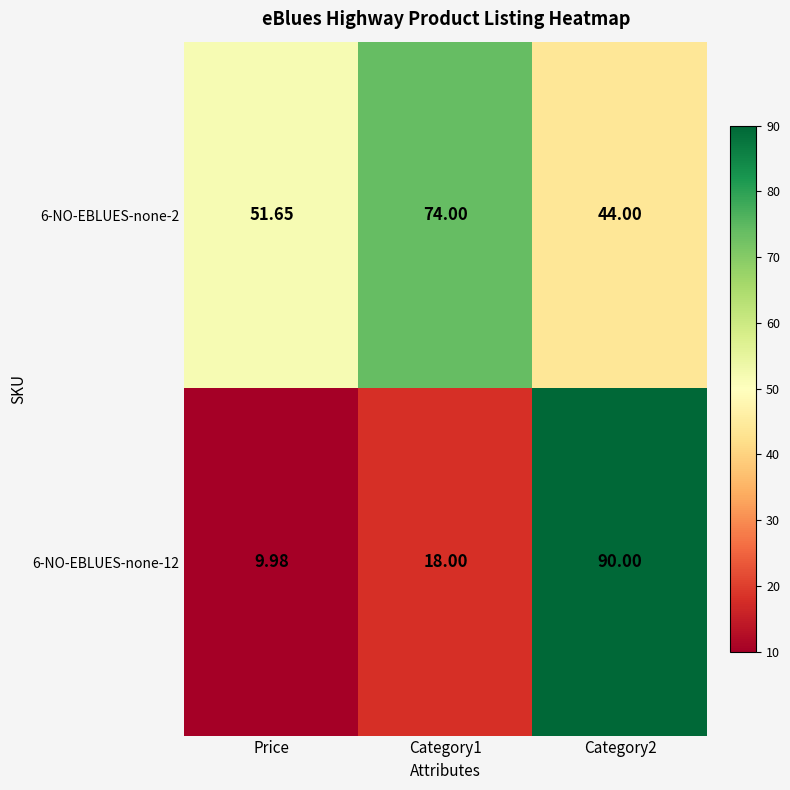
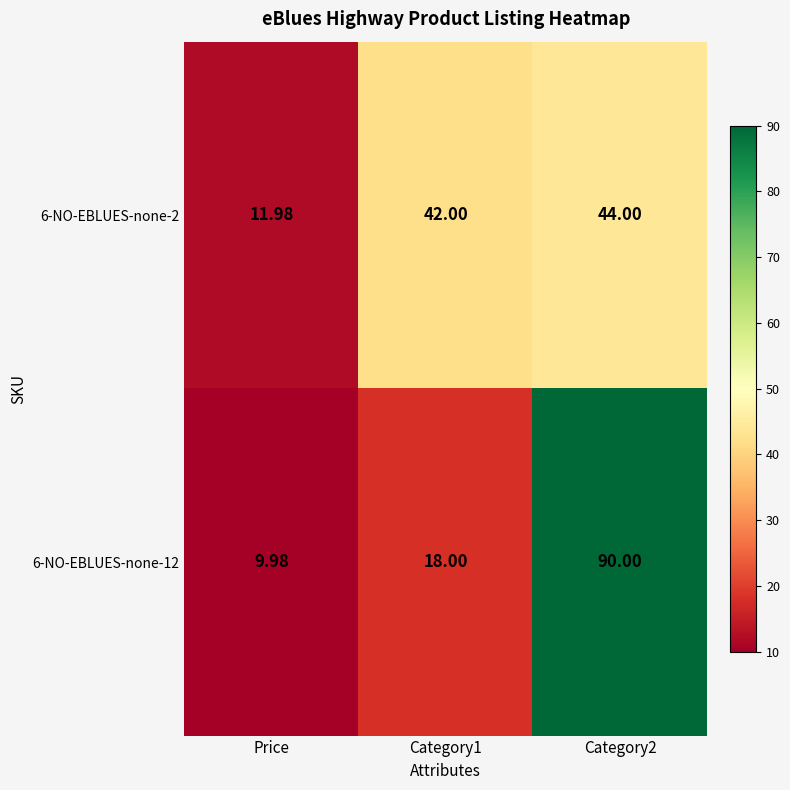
6-NO-EBLUES-none-2, Price: 51.65 -> 11.98
6-NO-EBLUES-none-2, Category1: 74.00 -> 42.00
